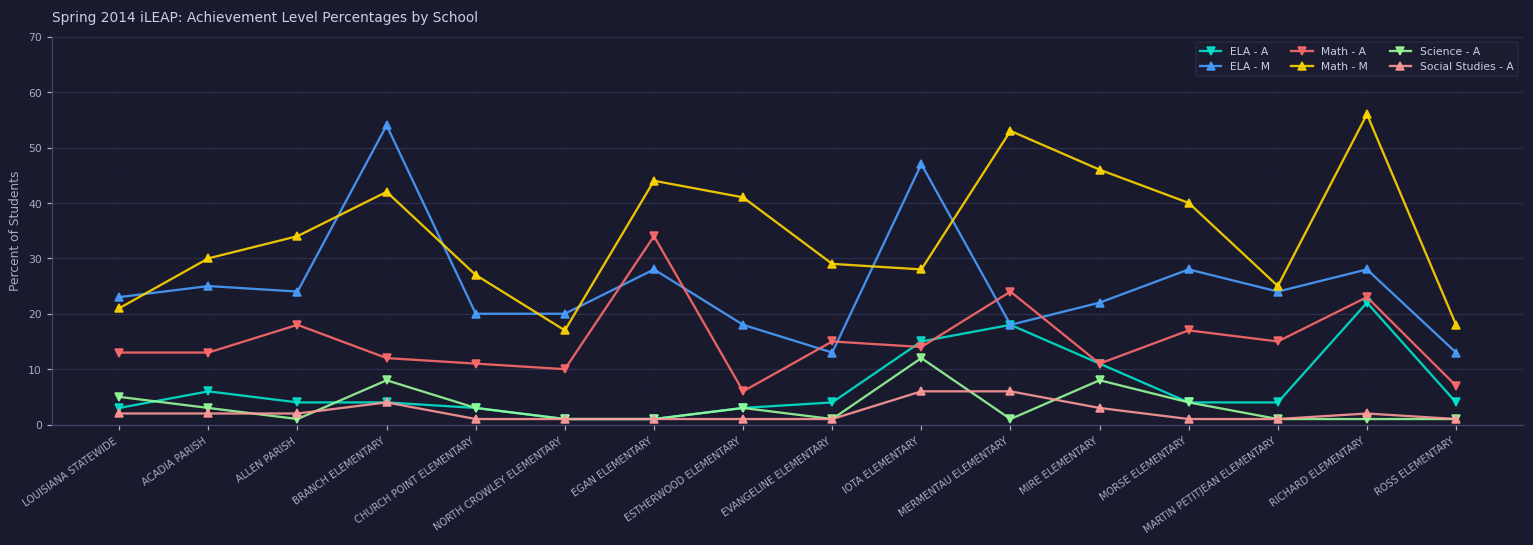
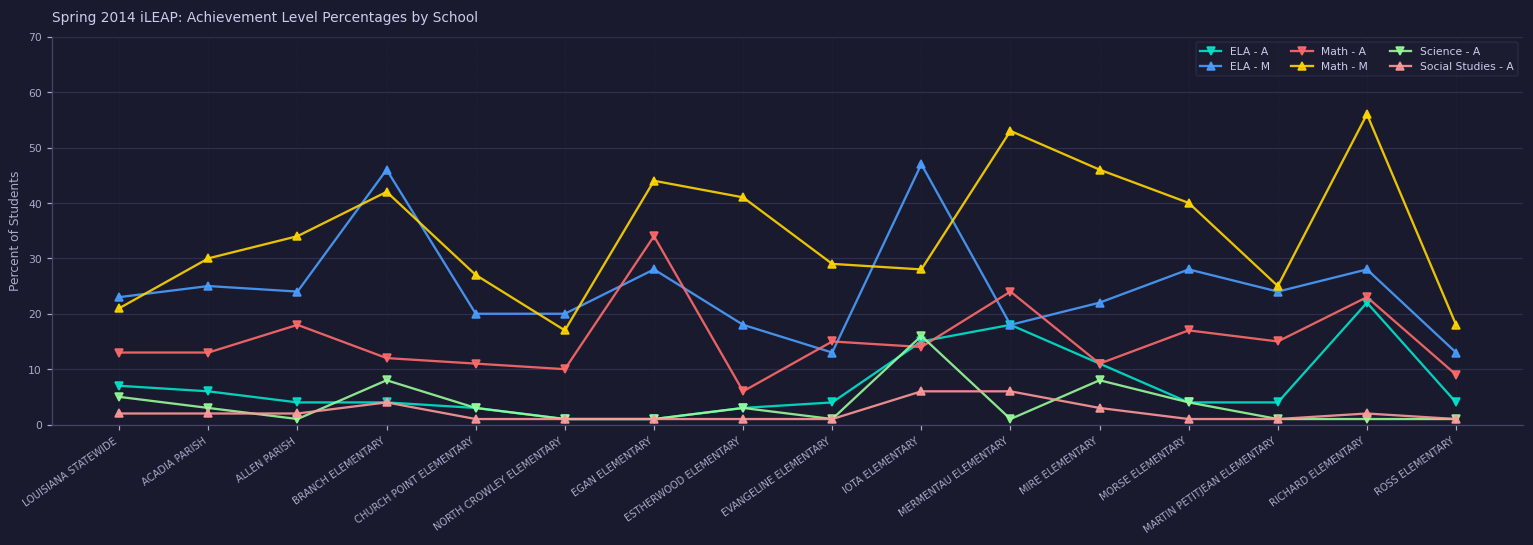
ELA - A, LOUISIANA STATEWIDE: 3 -> 7
ELA - M, BRANCH ELEMENTARY: 54 -> 46
Science - A, IOTA ELEMENTARY: 12 -> 16
Math - A, ROSS ELEMENTARY: 7 -> 9
